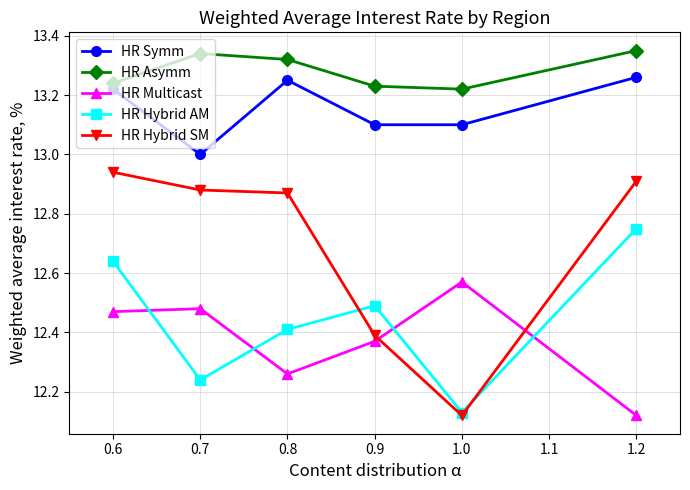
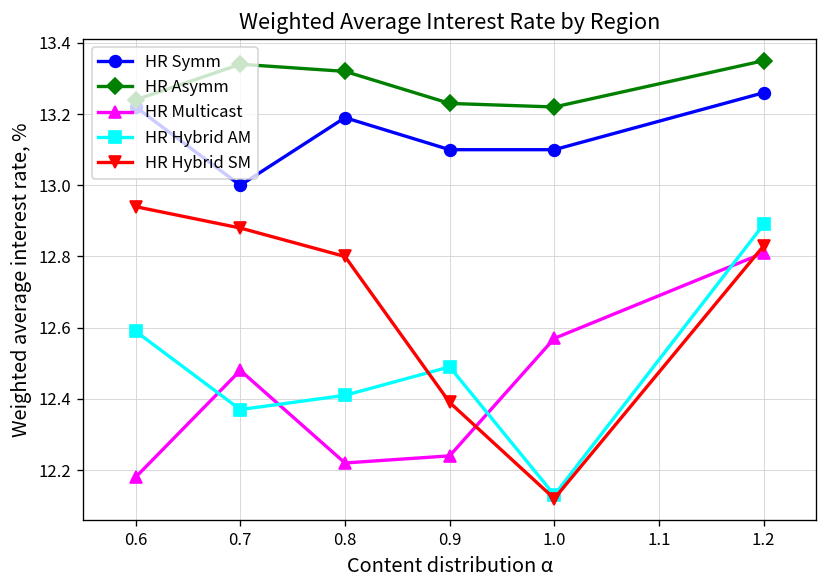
HR Multicast, 0.6: 12.47 -> 12.18
HR Hybrid AM, 0.6: 12.64 -> 12.59
HR Hybrid AM, 0.7: 12.24 -> 12.37
HR Symm, 0.8: 13.25 -> 13.19
HR Multicast, 0.8: 12.26 -> 12.22
HR Hybrid SM, 0.8: 12.87 -> 12.80
HR Multicast, 0.9: 12.37 -> 12.24
HR Multicast, 1.2: 12.12 -> 12.81
HR Hybrid AM, 1.2: 12.75 -> 12.89
HR Hybrid SM, 1.2: 12.91 -> 12.83
